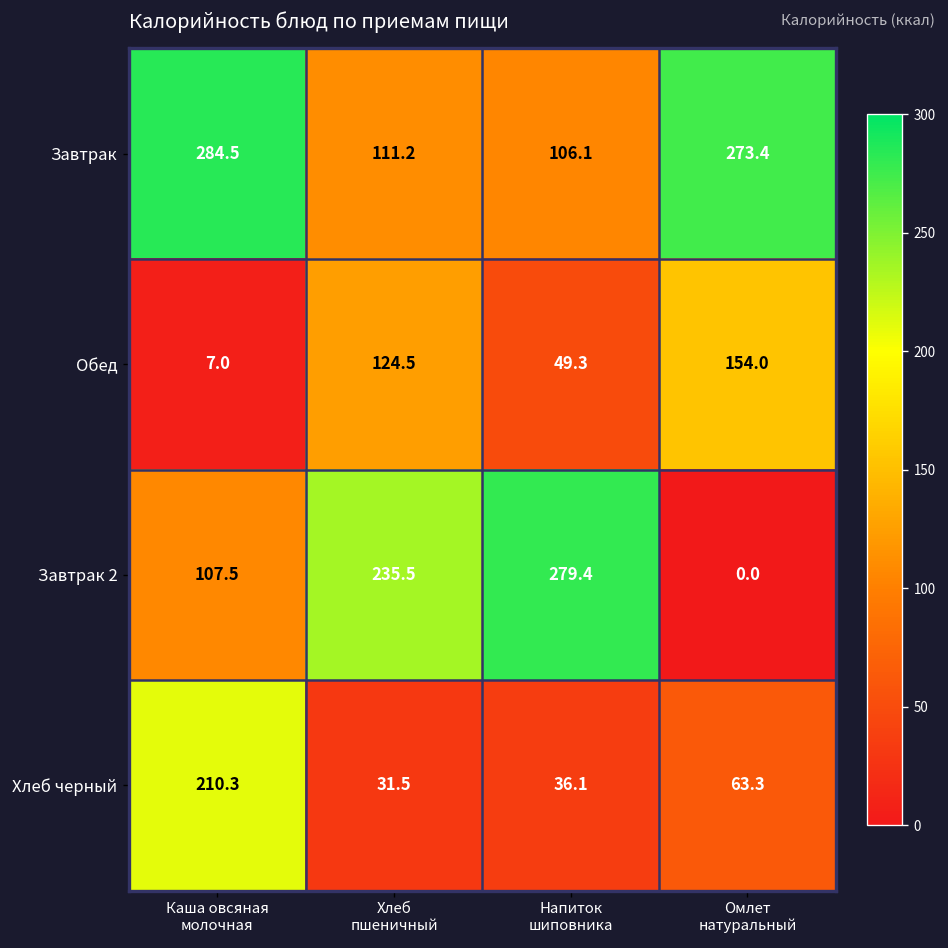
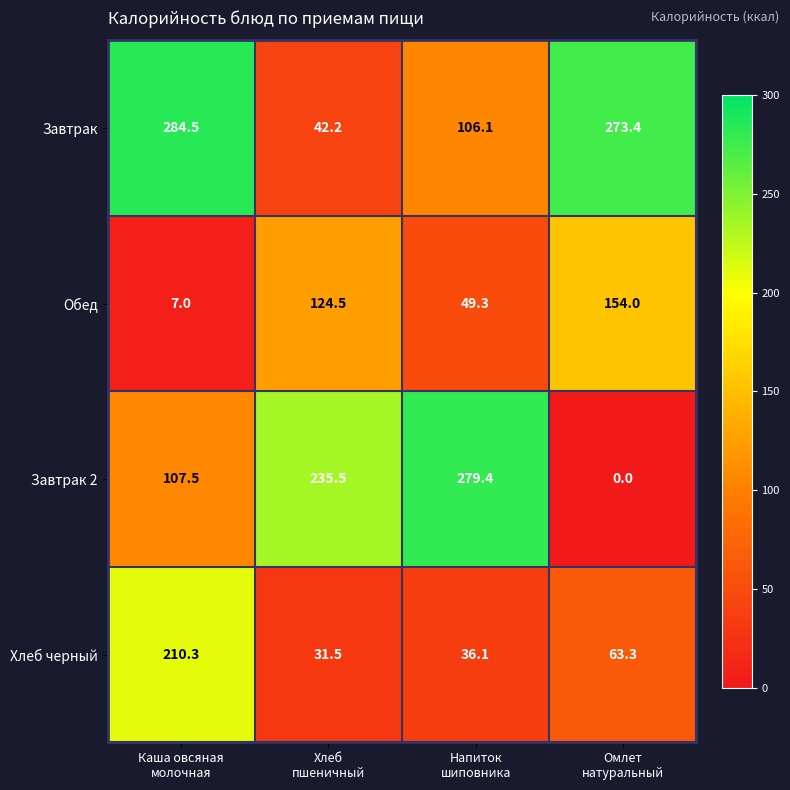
Завтрак, Хлеб пшеничный: 111.2 -> 42.2
